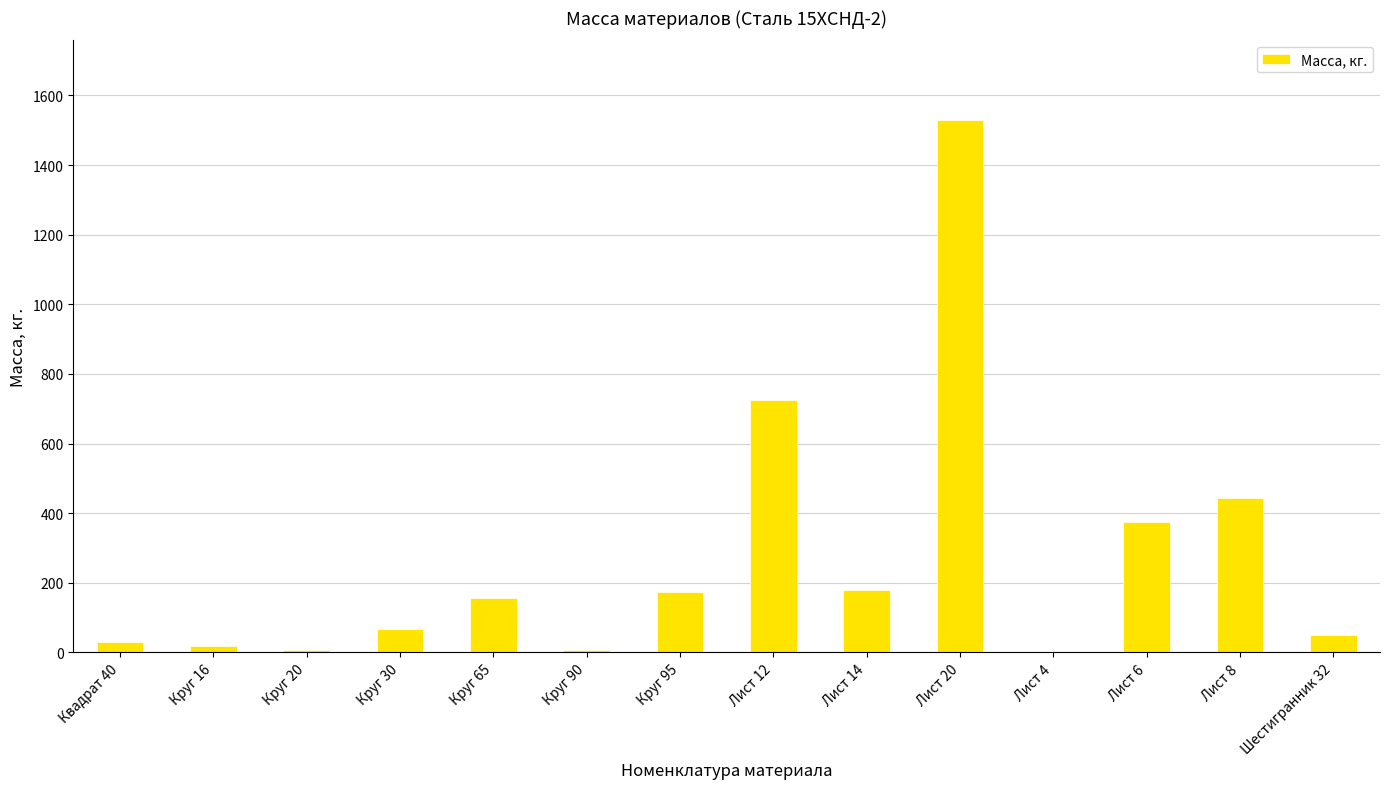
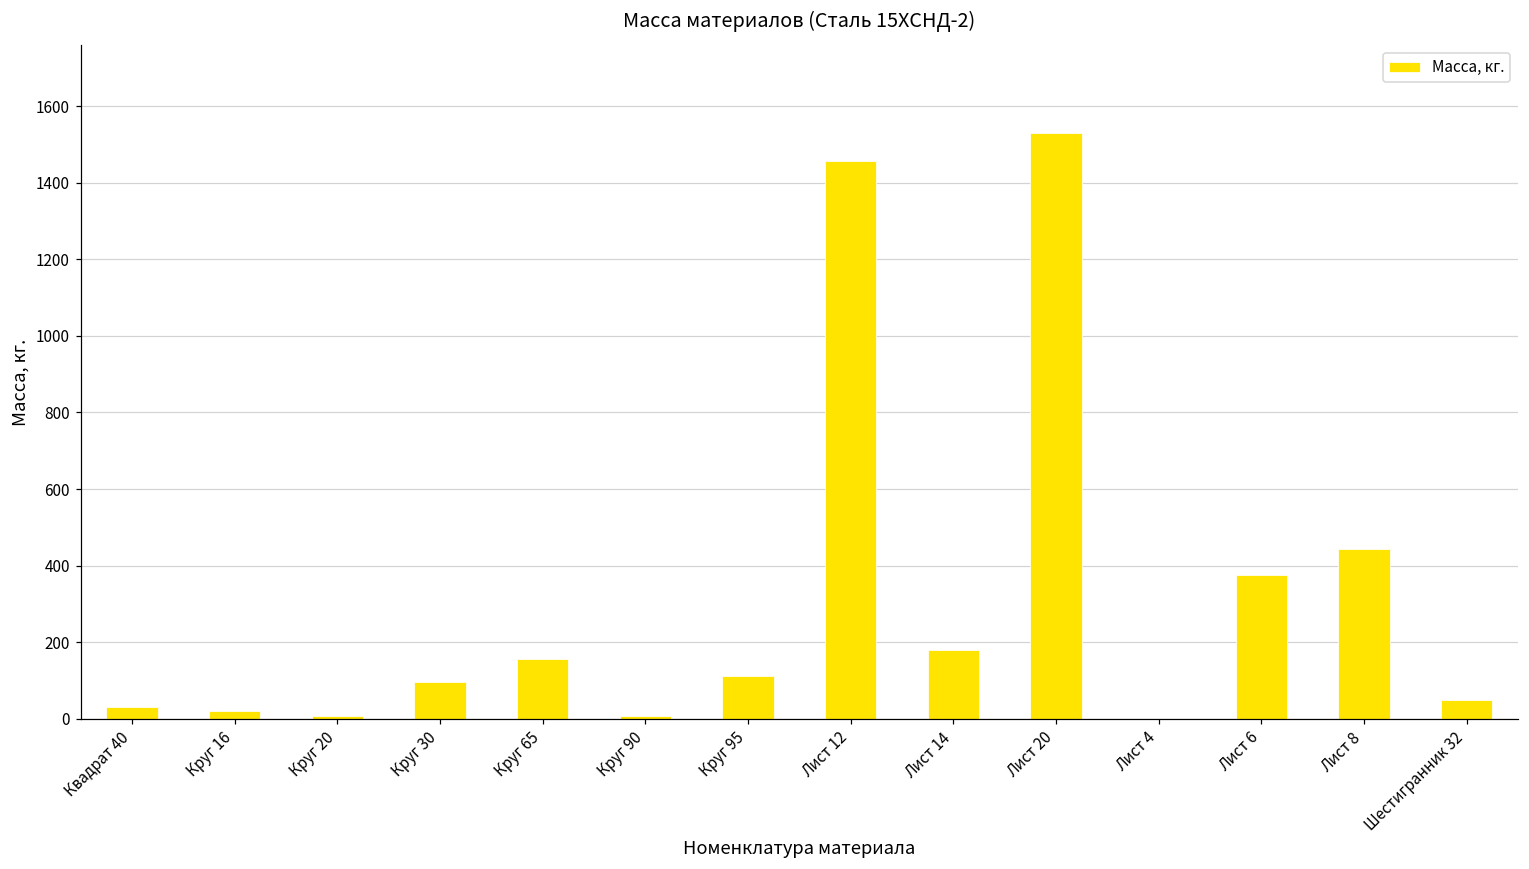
Круг 30: 70 -> 100
Круг 95: 170 -> 110
Лист 12: 720 -> 1460
